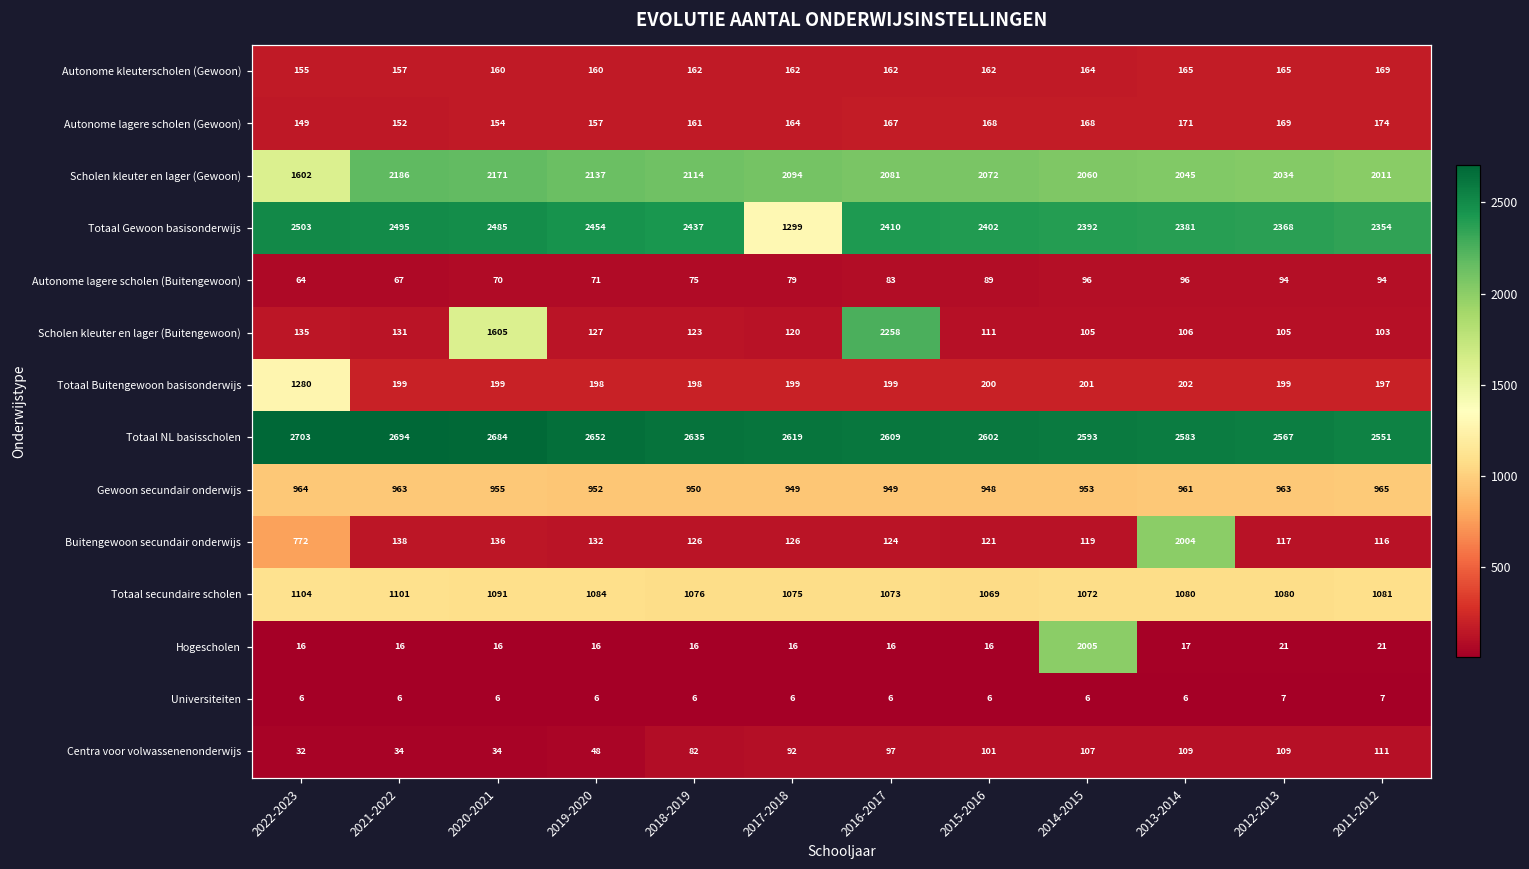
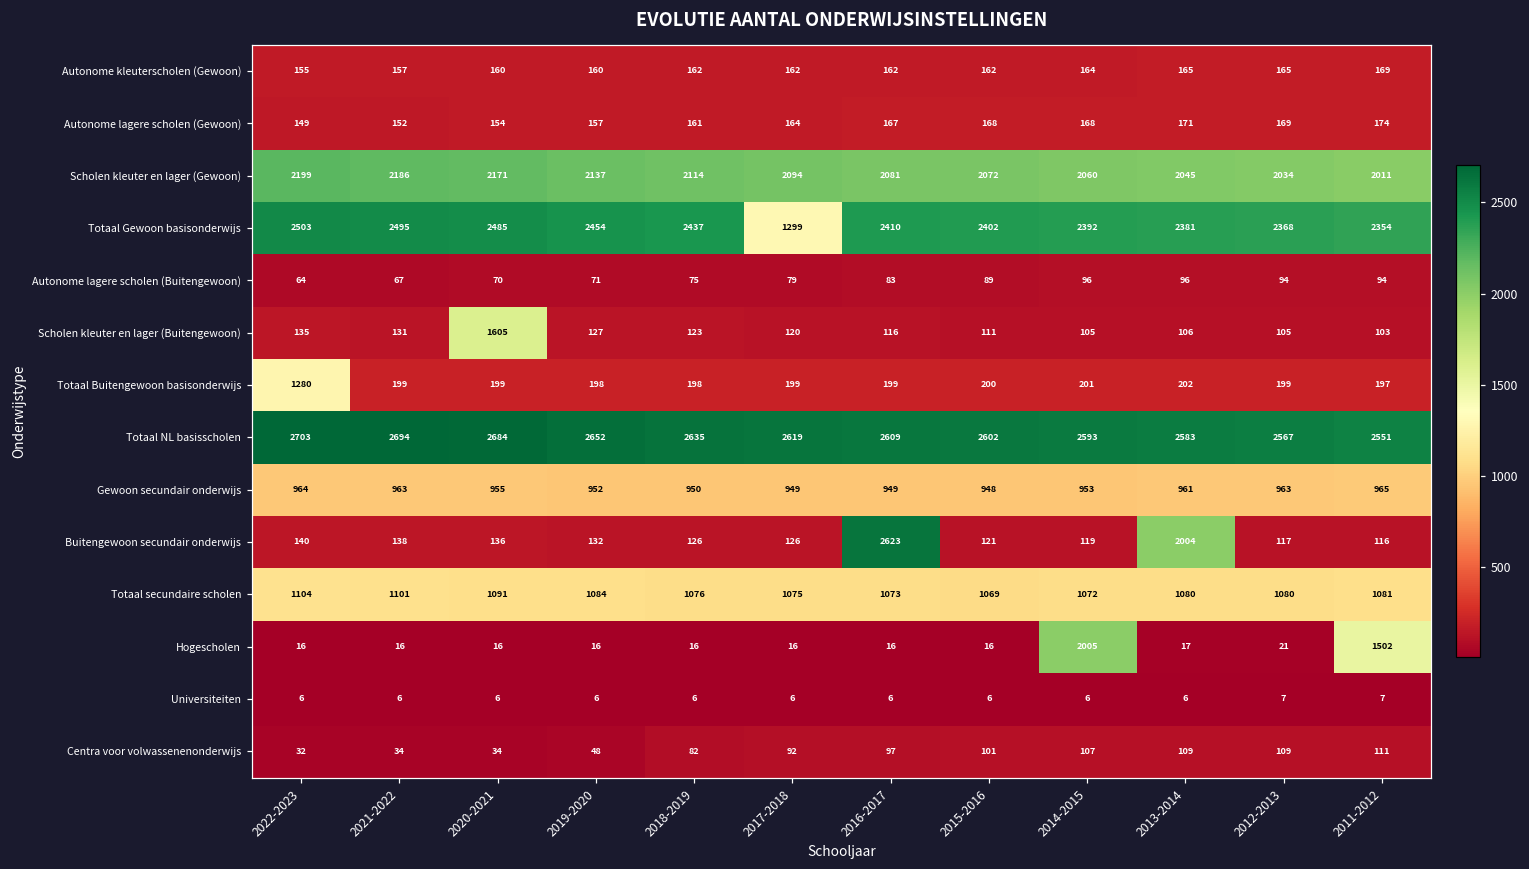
Scholen kleuter en lager (Gewoon), 2022-2023: 1602 -> 2199
Scholen kleuter en lager (Buitengewoon), 2016-2017: 2258 -> 116
Buitengewoon secundair onderwijs, 2022-2023: 772 -> 140
Buitengewoon secundair onderwijs, 2016-2017: 124 -> 2623
Hogescholen, 2011-2012: 21 -> 1502
